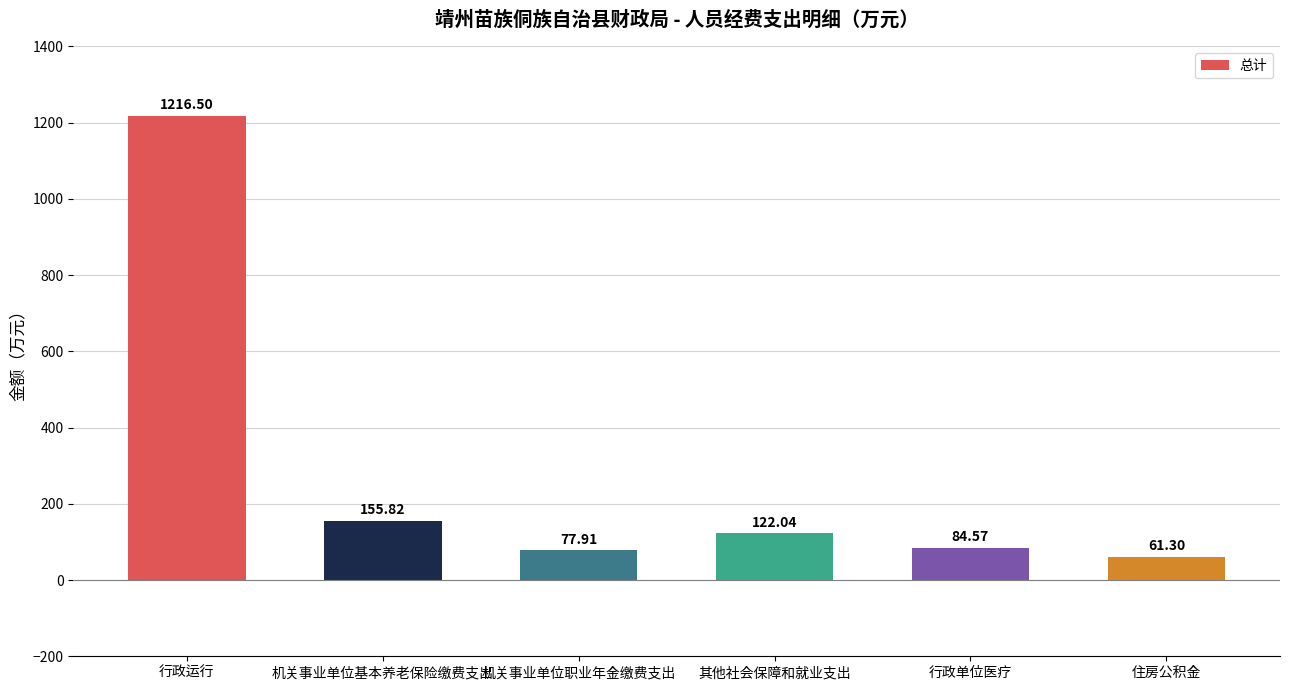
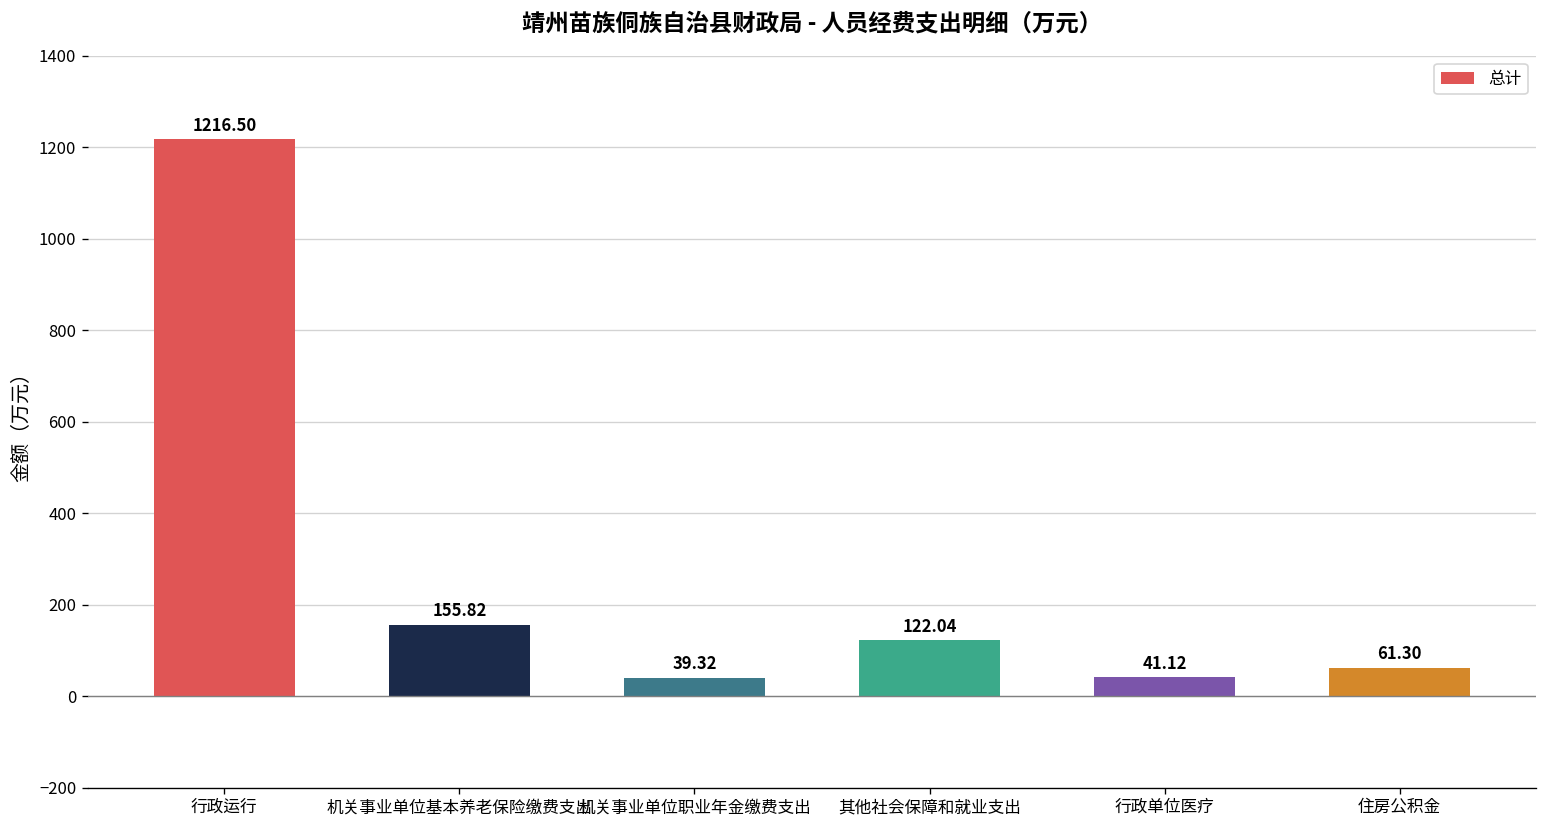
机关事业单位职业年金缴费支出: 77.91 -> 39.32
行政单位医疗: 84.57 -> 41.12
